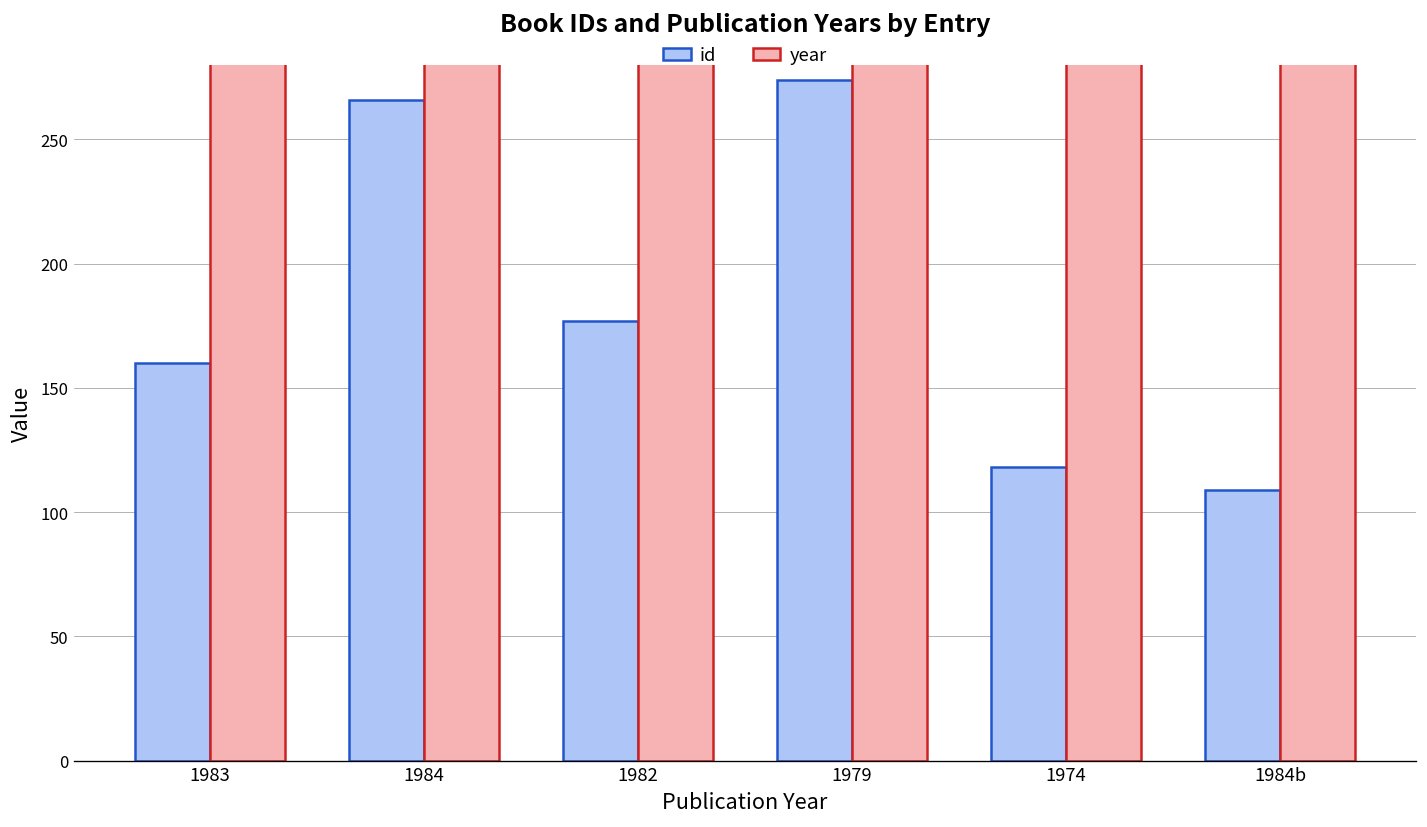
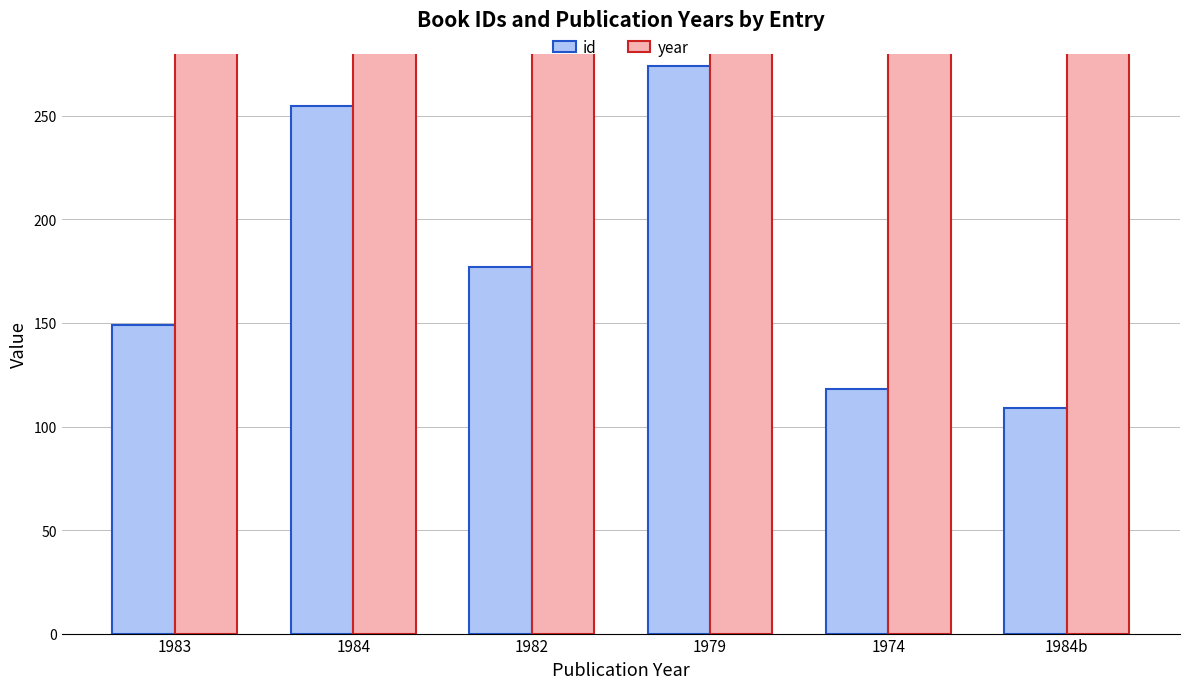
id, 1983: 160 -> 149
id, 1984: 266 -> 255
